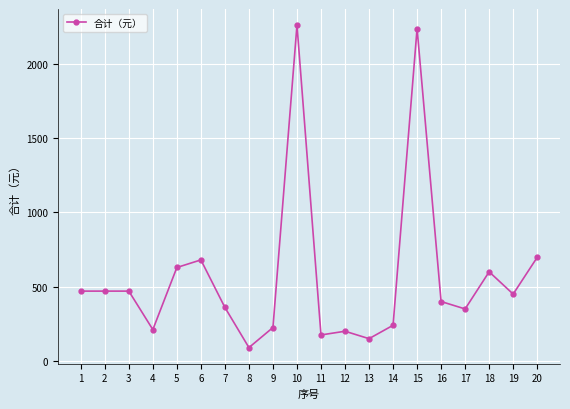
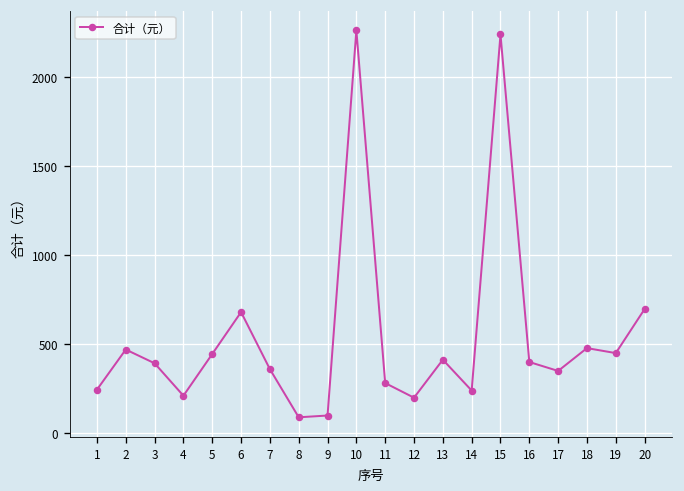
1: 470 -> 250
3: 470 -> 390
5: 630 -> 450
9: 230 -> 100
11: 180 -> 280
13: 150 -> 410
18: 600 -> 480
